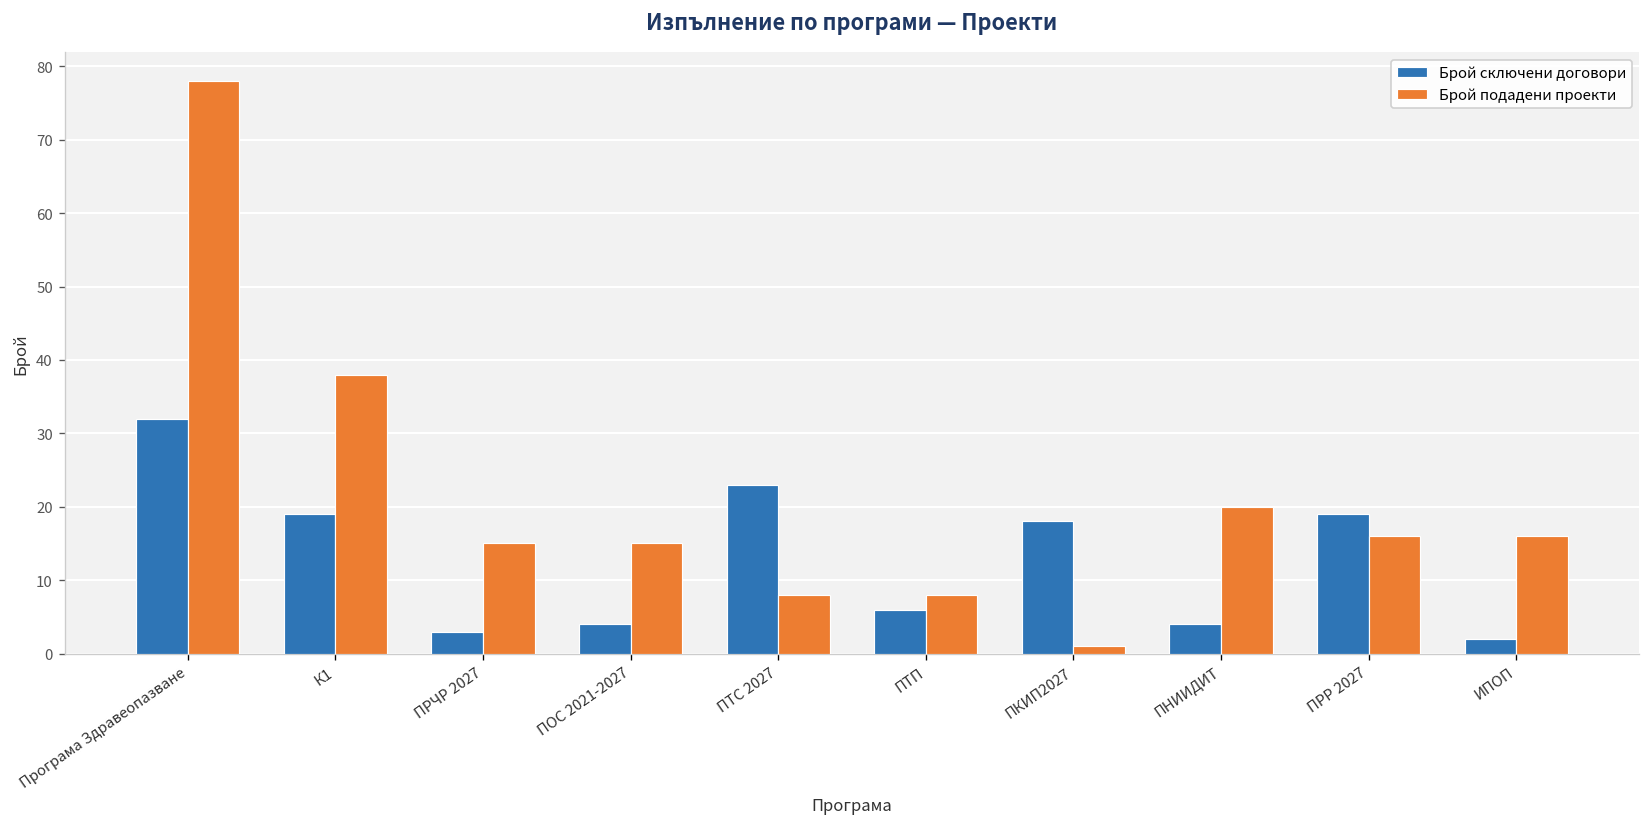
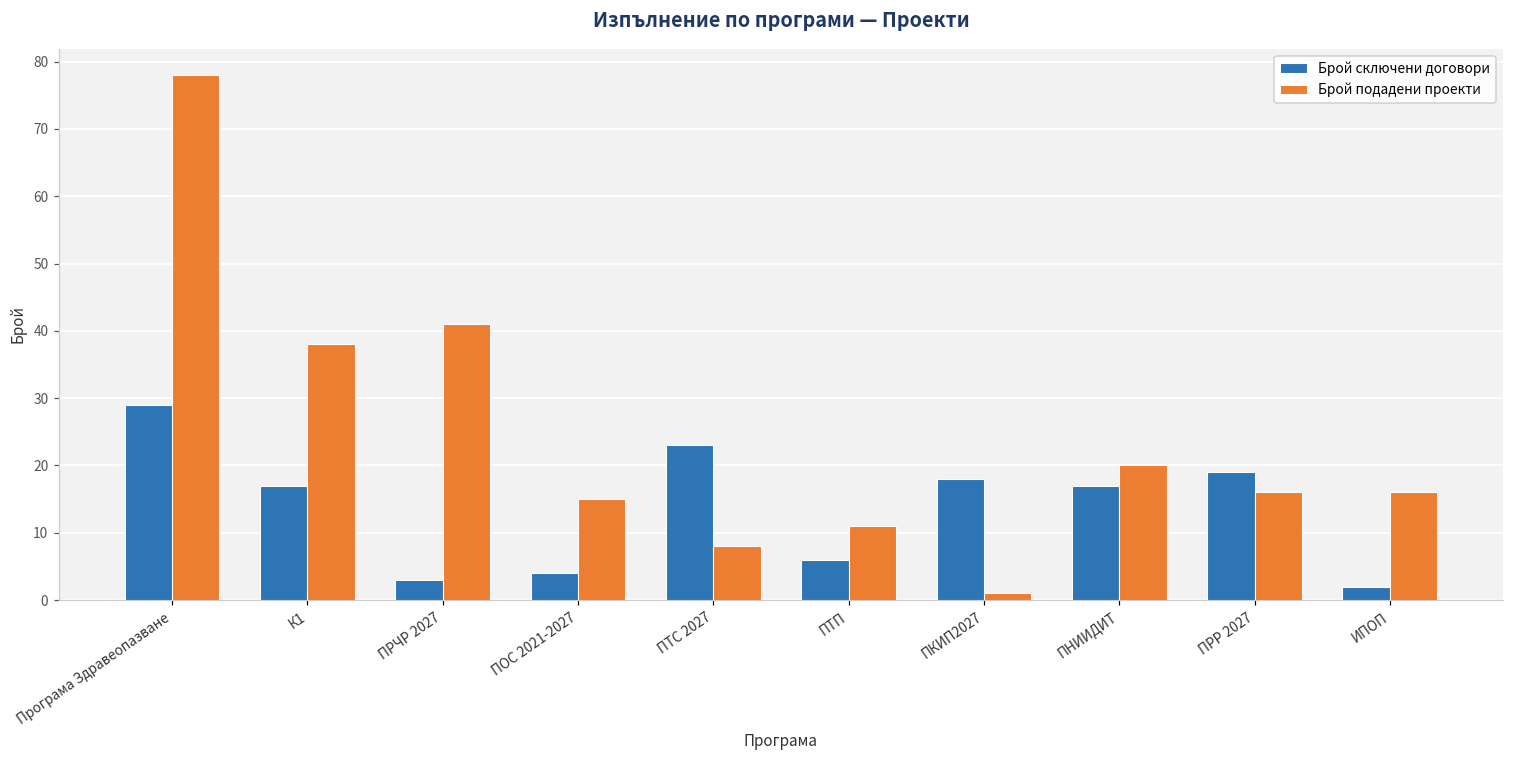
Брой сключени договори, Програма Здравеопазване: 32 -> 29
Брой сключени договори, К1: 19 -> 17
Брой подадени проекти, ПРЧР 2027: 15 -> 41
Брой подадени проекти, ПТП: 8 -> 11
Брой сключени договори, ПНИИДИТ: 4 -> 17
